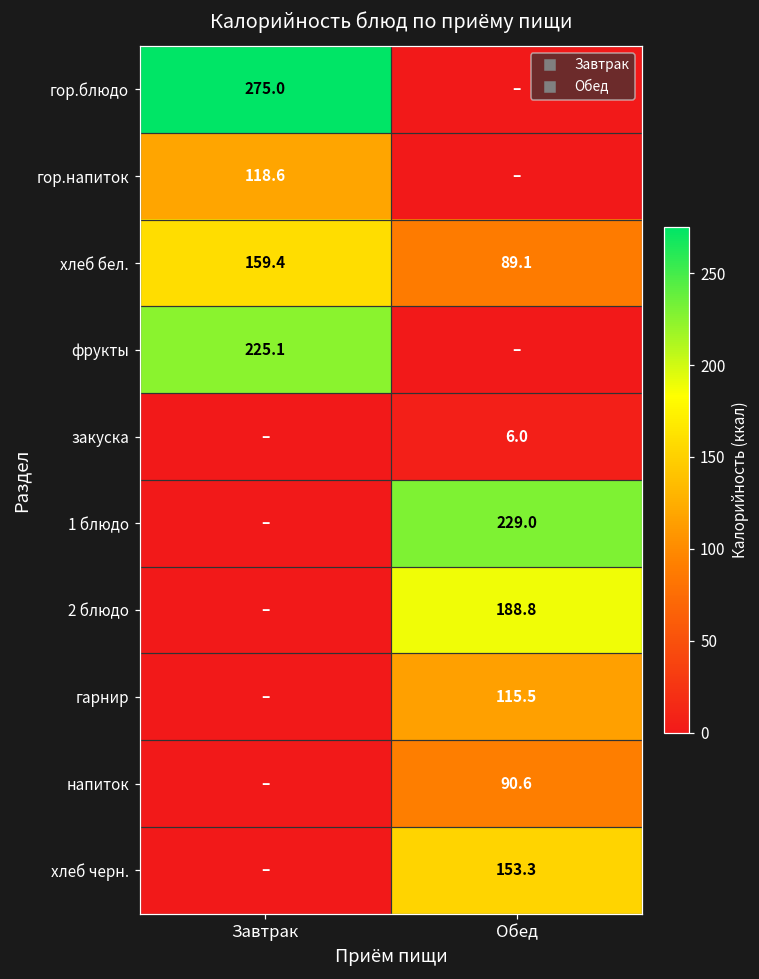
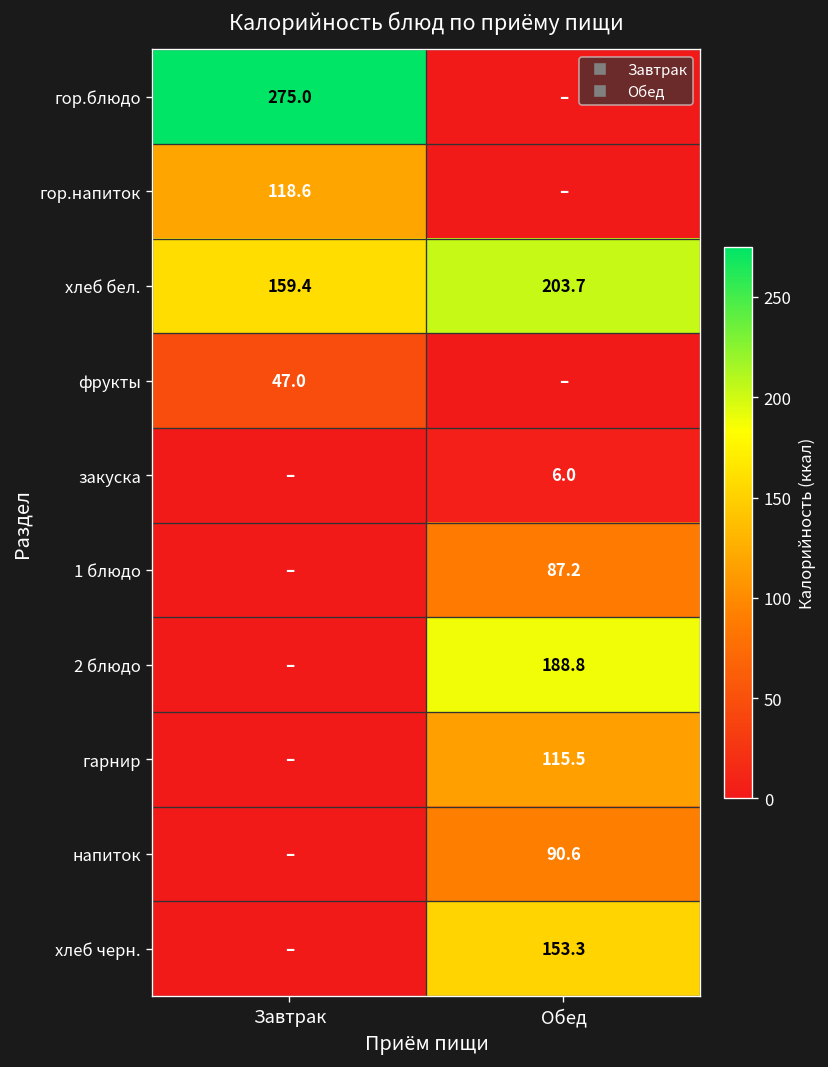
хлеб бел., Обед: 89.1 -> 203.7
фрукты, Завтрак: 225.1 -> 47.0
1 блюдо, Обед: 229.0 -> 87.2
